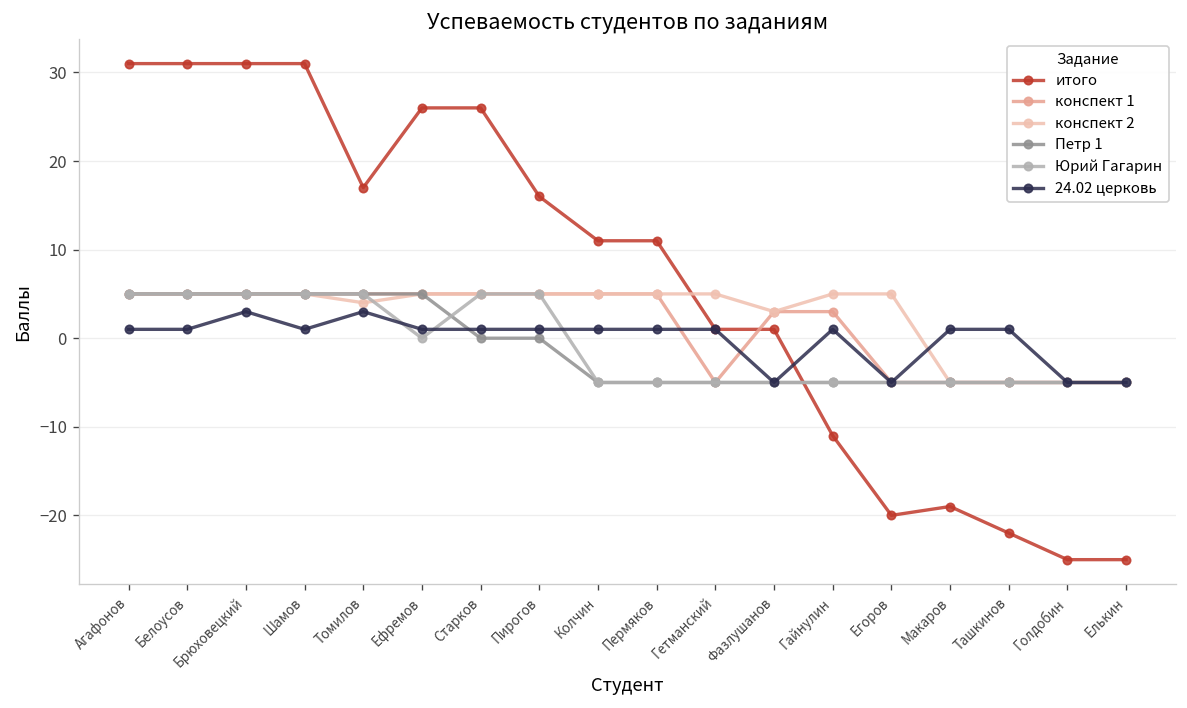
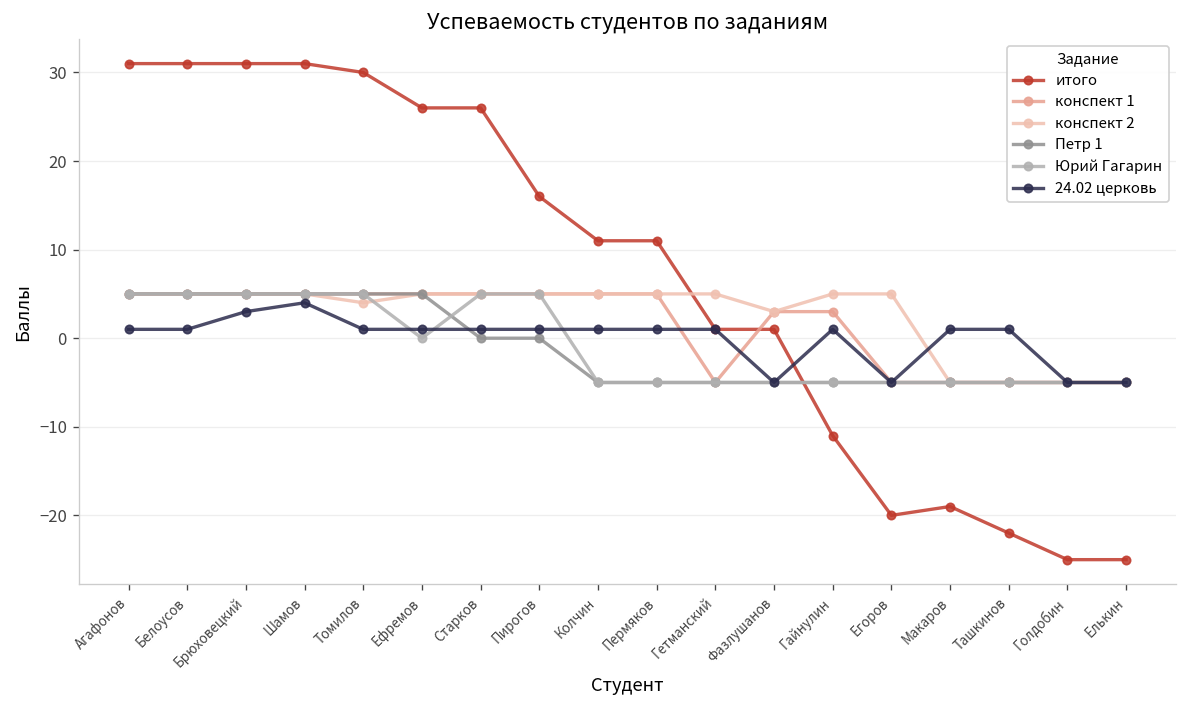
24.02 церковь, Шамов: 1 -> 4
итого, Томилов: 17 -> 30
24.02 церковь, Томилов: 3 -> 1
